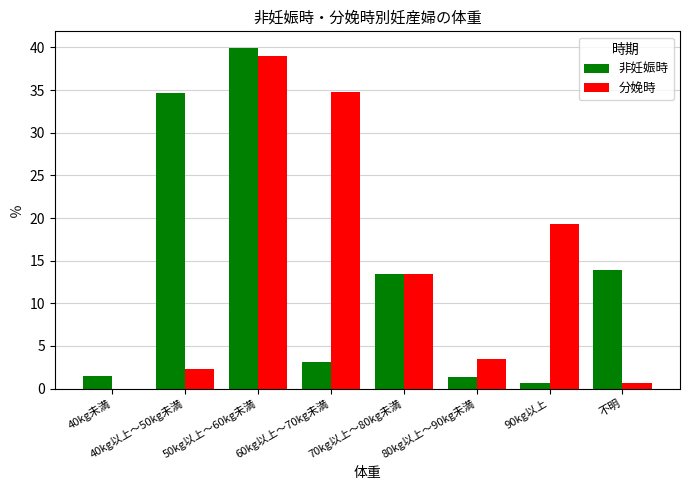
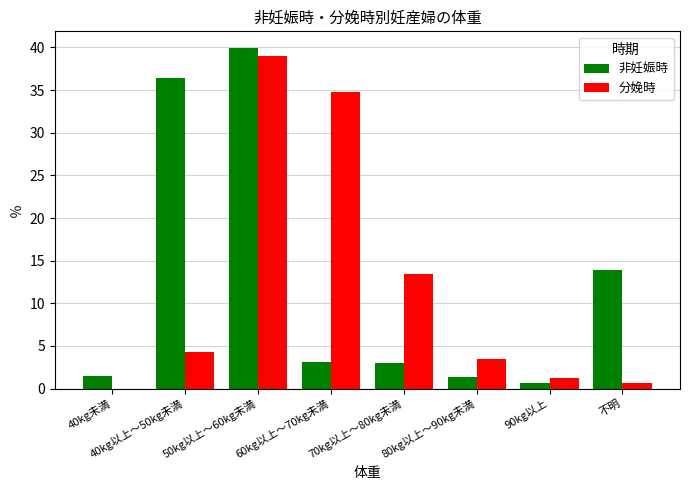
非妊娠時, 40kg以上～50kg未満: 35 -> 36
分娩時, 40kg以上～50kg未満: 2 -> 4
非妊娠時, 70kg以上～80kg未満: 13 -> 3
分娩時, 90kg以上: 19 -> 1
